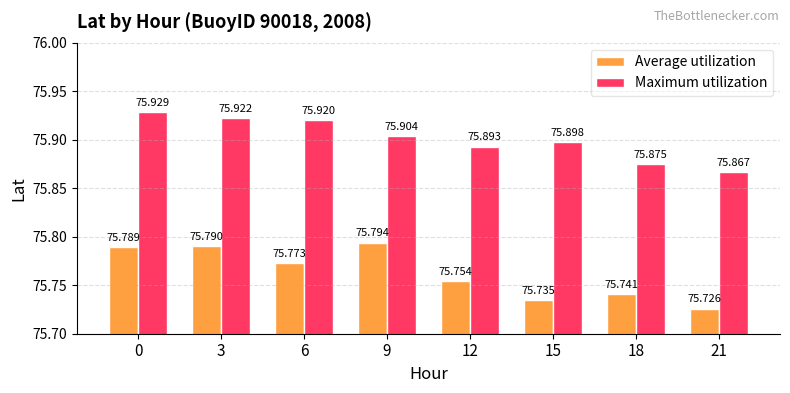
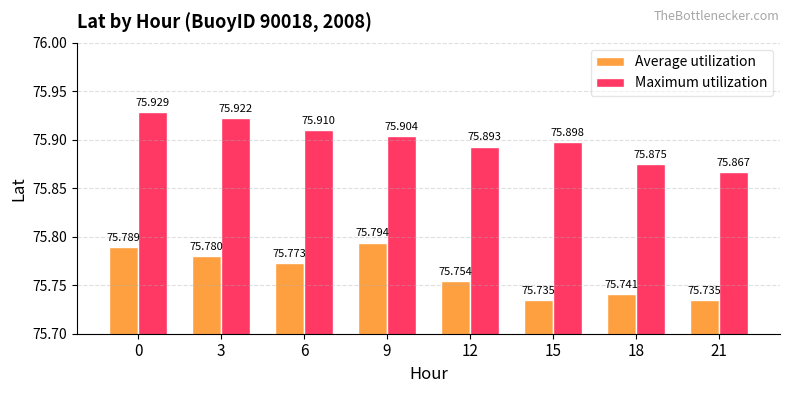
Average utilization, 3: 75.790 -> 75.780
Maximum utilization, 6: 75.920 -> 75.910
Average utilization, 21: 75.726 -> 75.735
